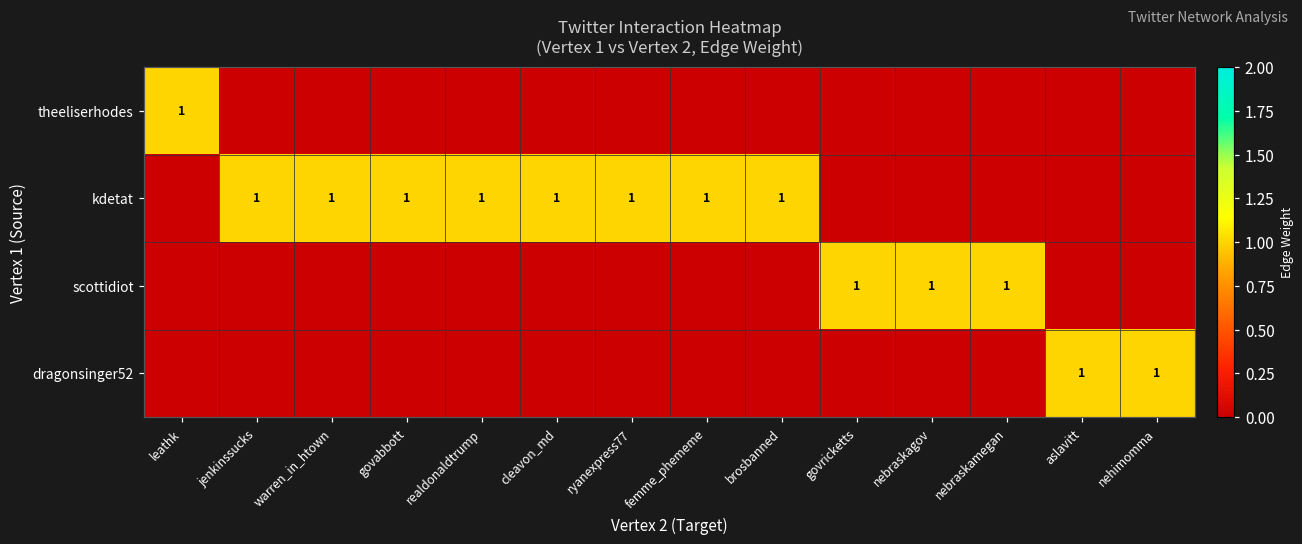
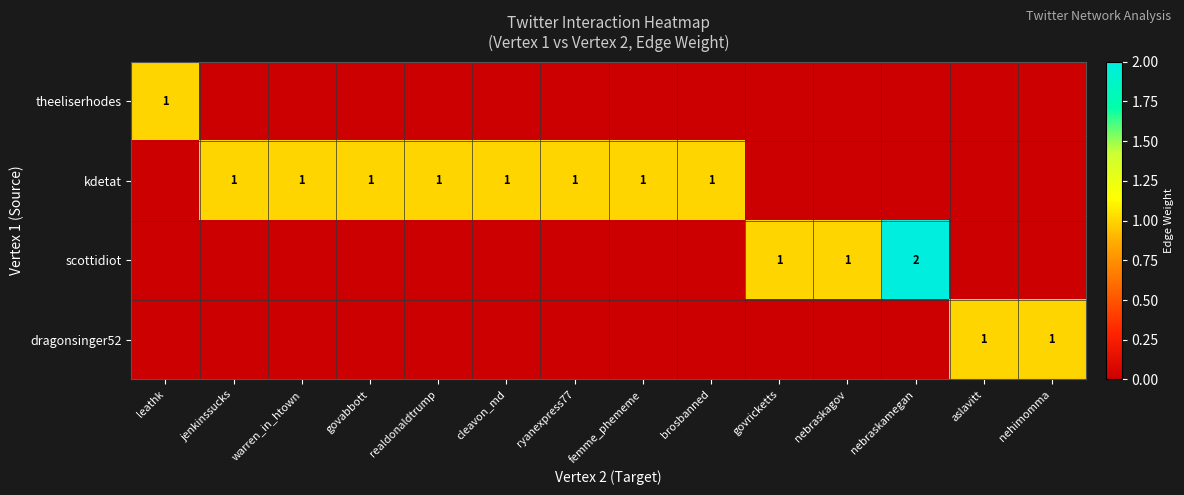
scottidiot, nebraskamegan: 1 -> 2
